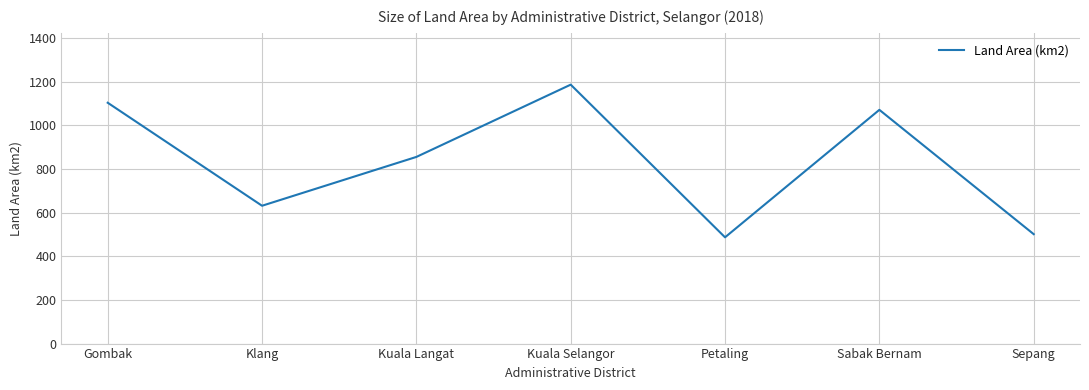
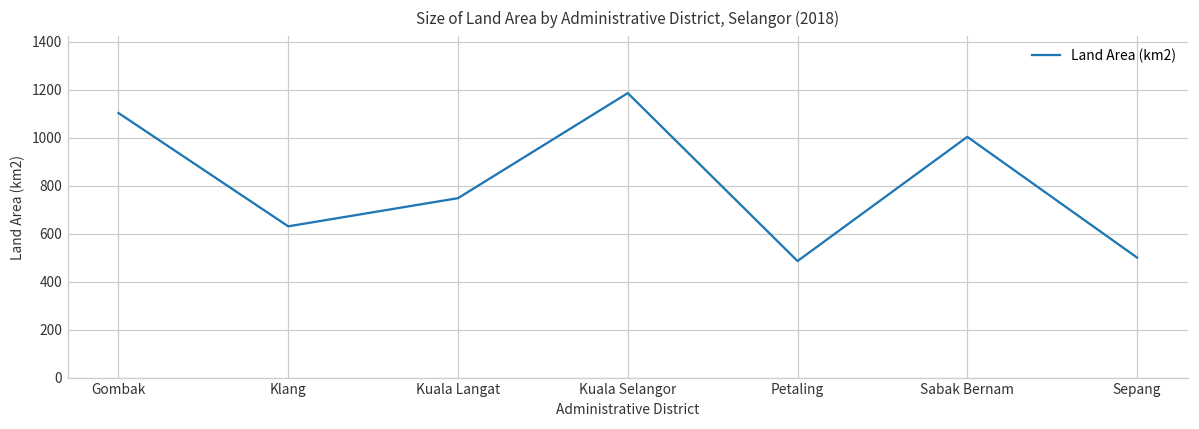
Kuala Langat: 860 -> 750
Sabak Bernam: 1070 -> 1000
